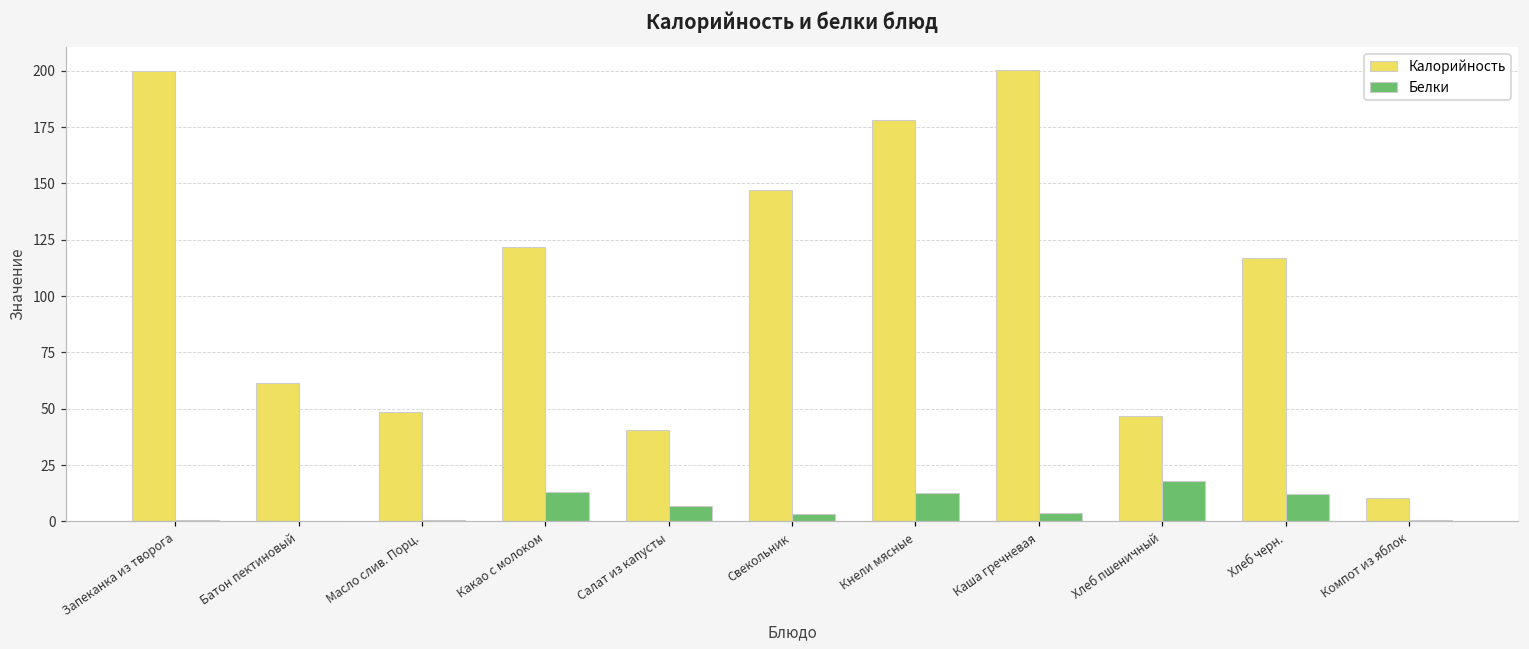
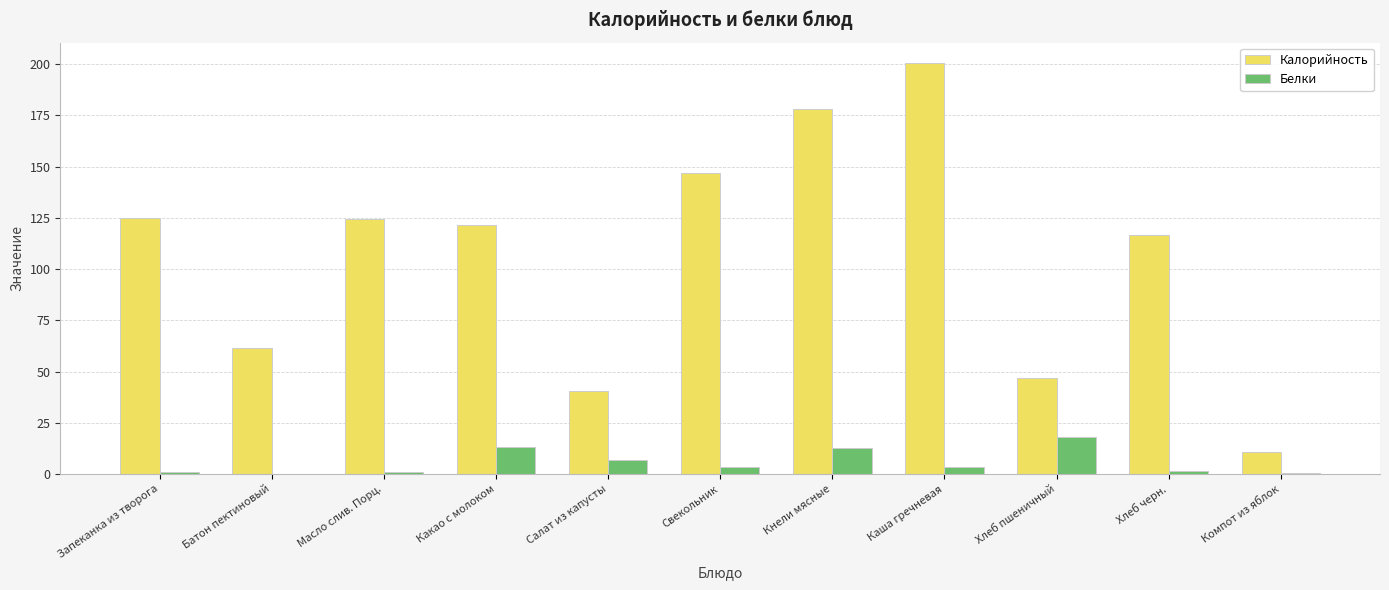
Калорийность, Запеканка из творога: 200 -> 125
Калорийность, Масло слив. Порц.: 48 -> 124
Белки, Хлеб черн.: 12 -> 1
